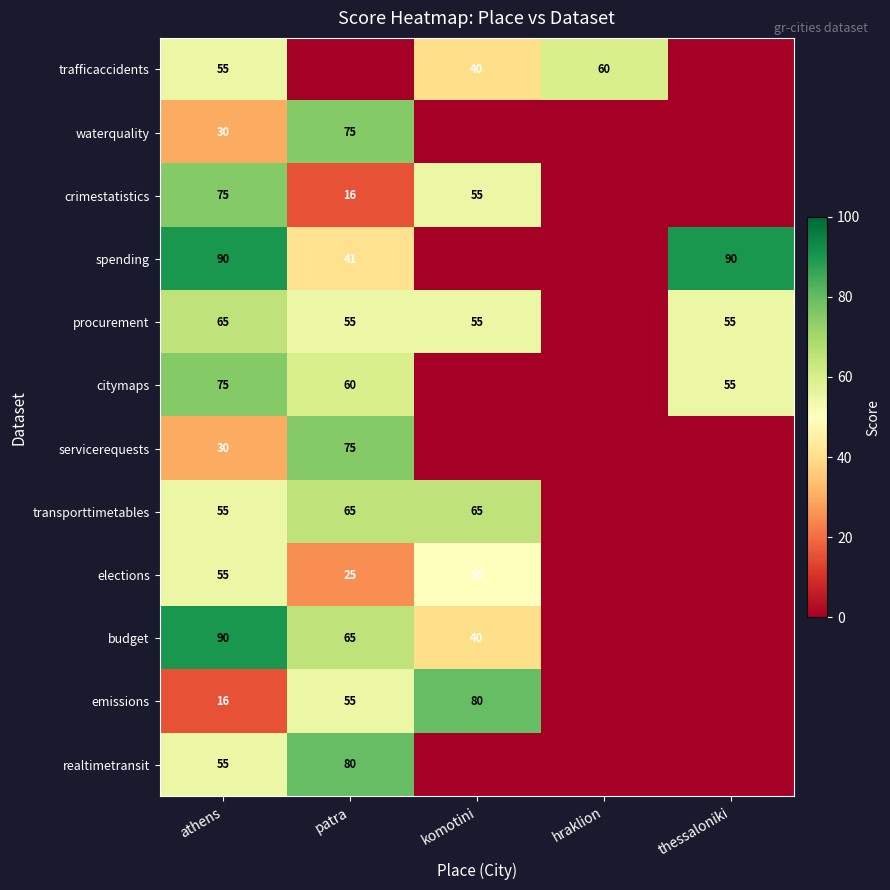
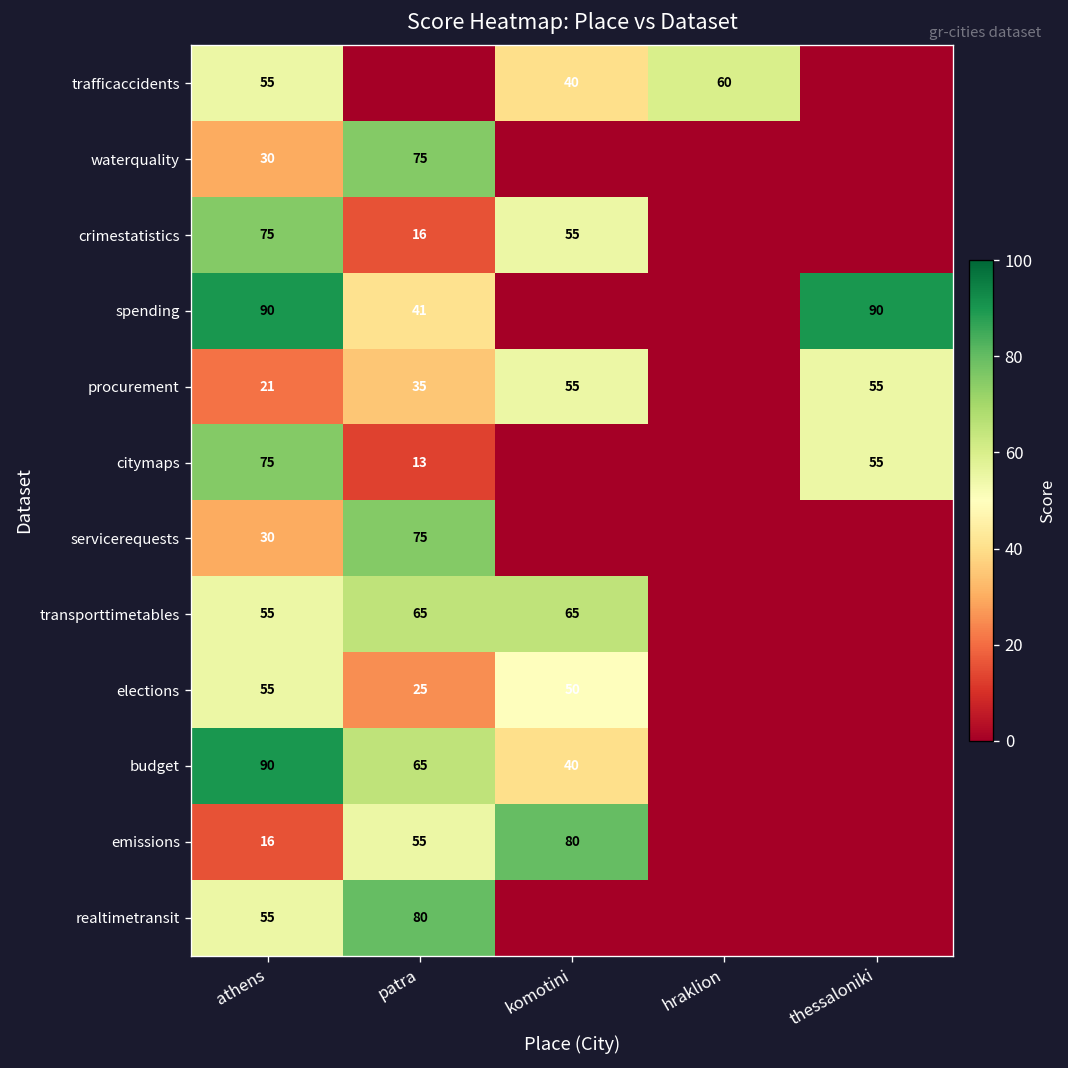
procurement, athens: 65 -> 21
procurement, patra: 55 -> 35
citymaps, patra: 60 -> 13
